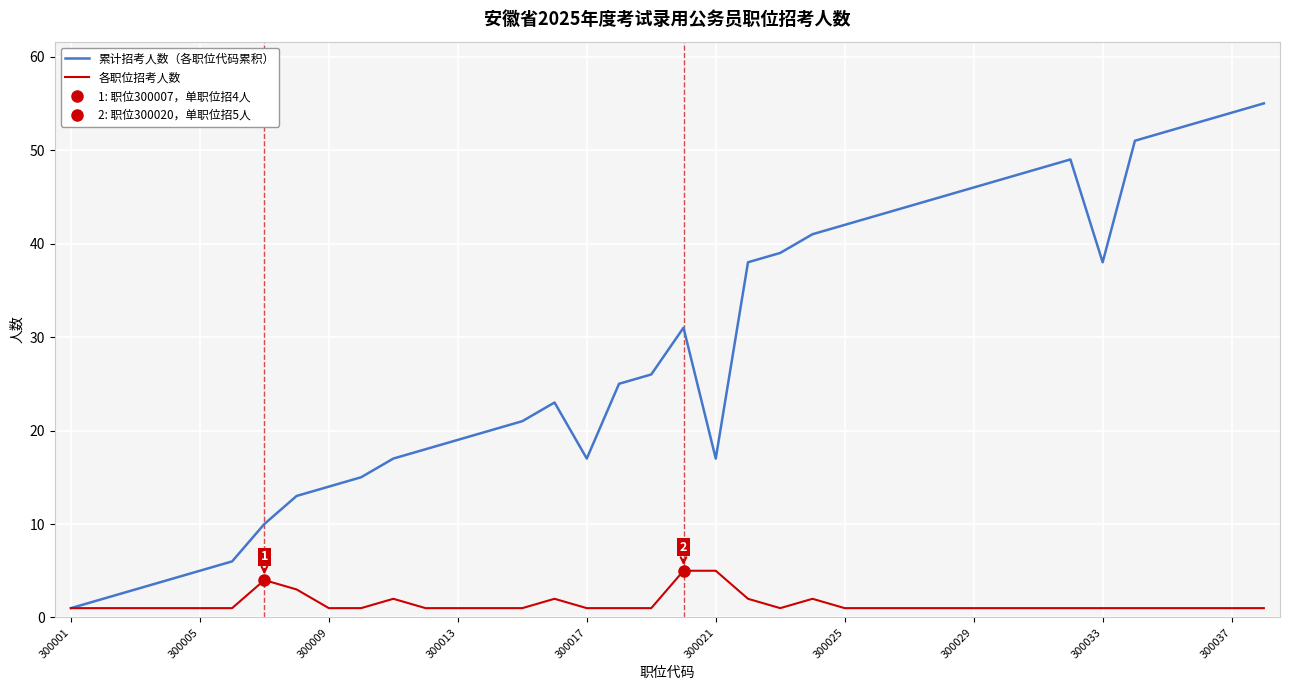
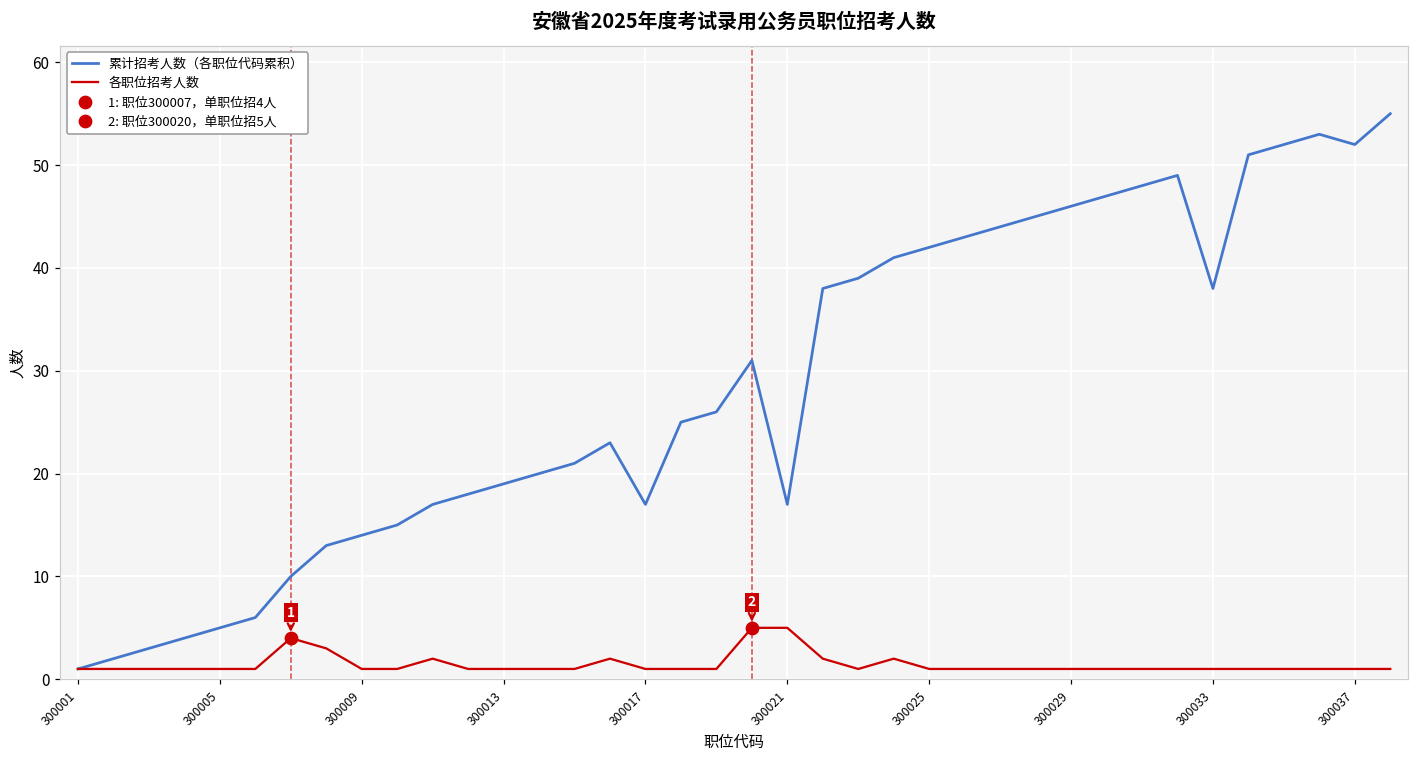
累计招考人数（各职位代码累积）, 300037: 54 -> 52
